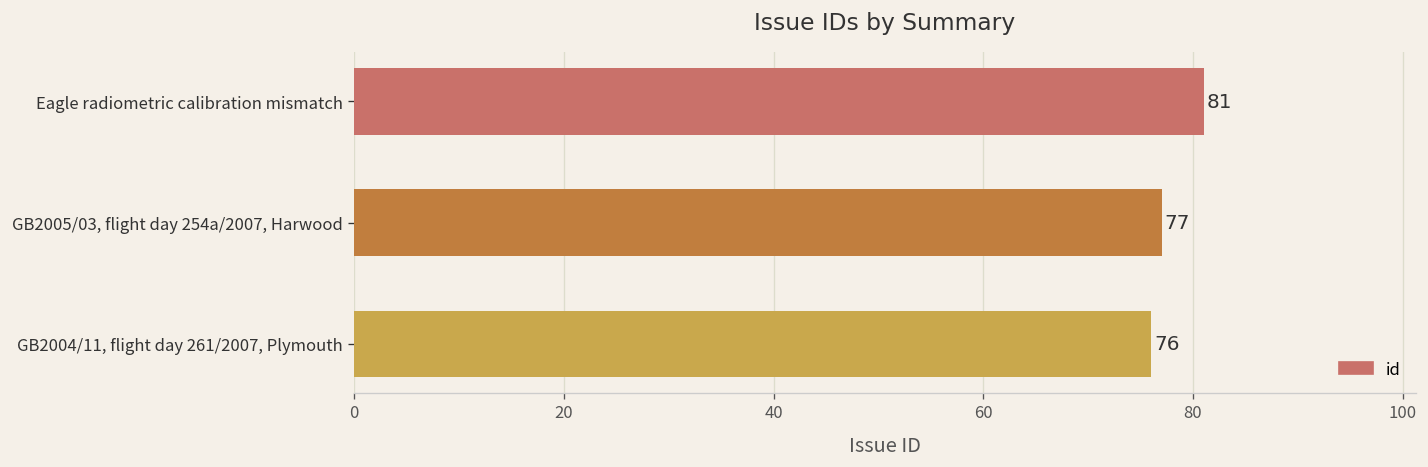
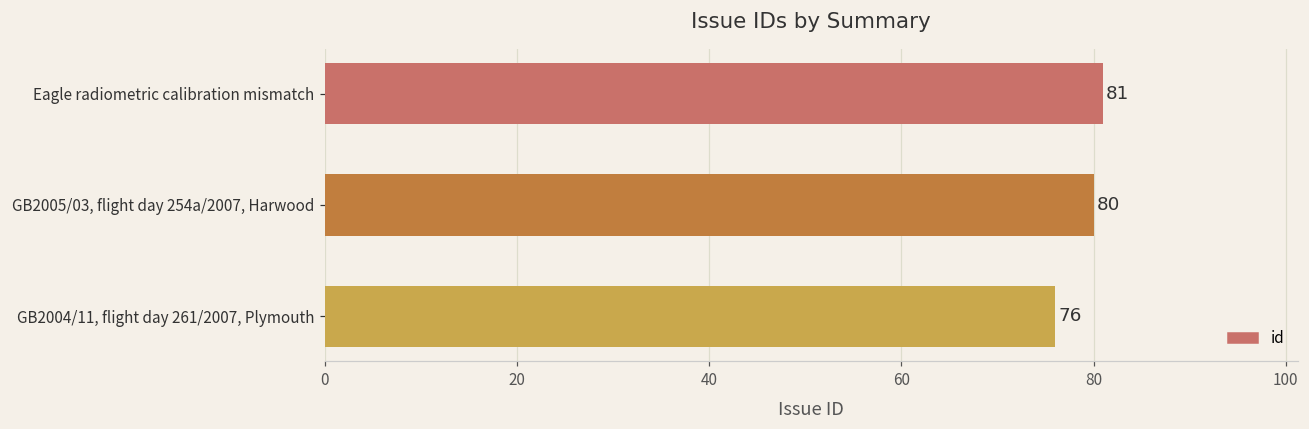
GB2005/03, flight day 254a/2007, Harwood: 77 -> 80
